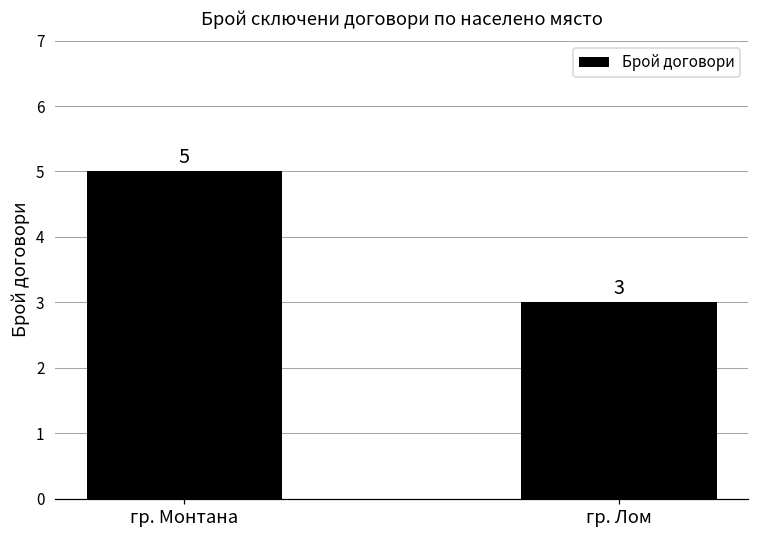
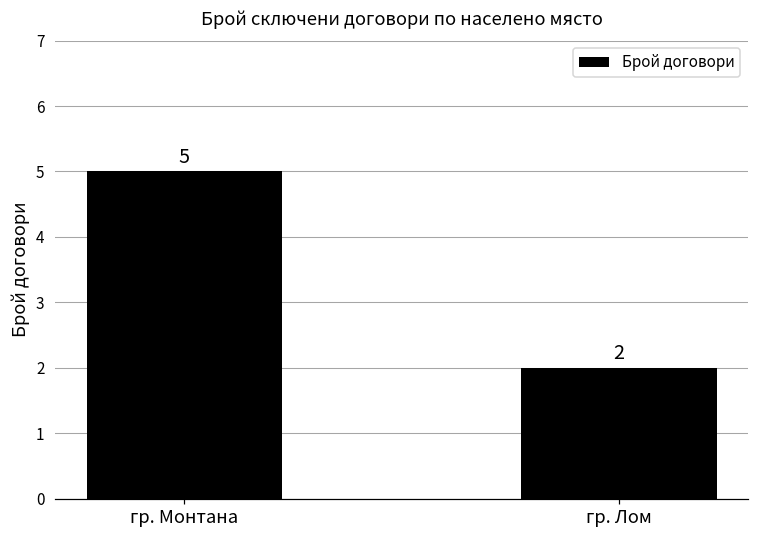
гр. Лом: 3 -> 2
